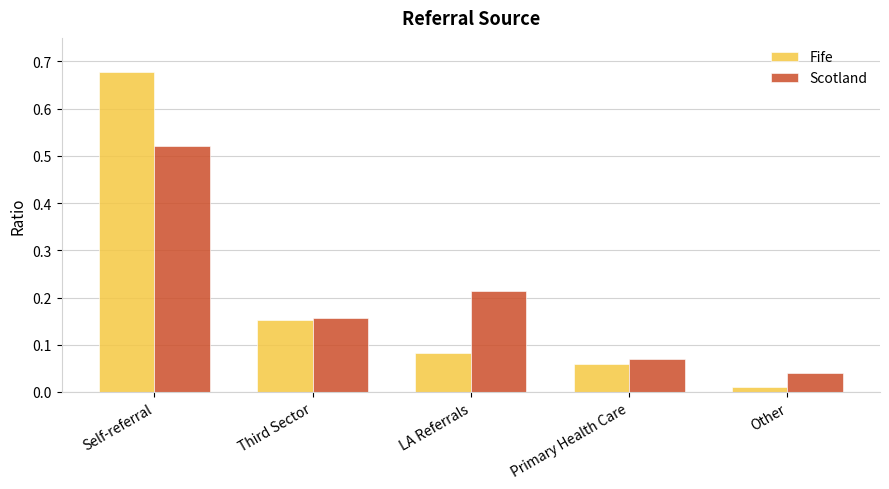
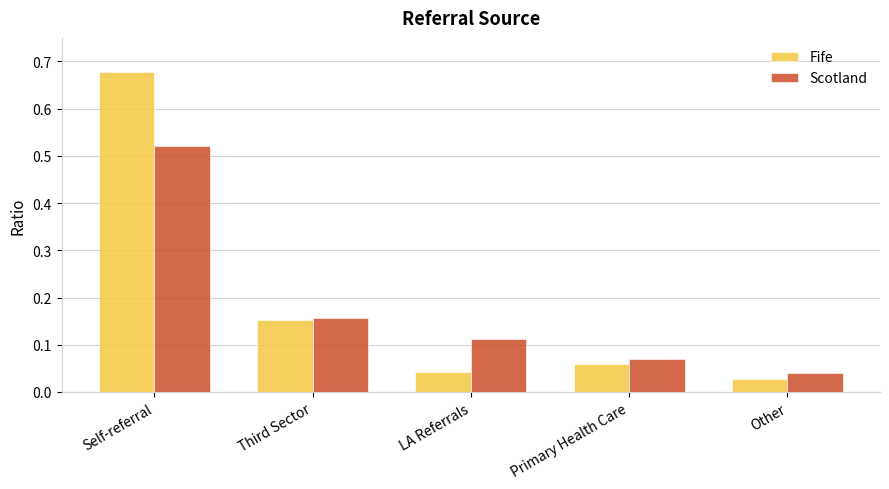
Fife, LA Referrals: 0.08 -> 0.04
Scotland, LA Referrals: 0.21 -> 0.11
Fife, Other: 0.01 -> 0.03
